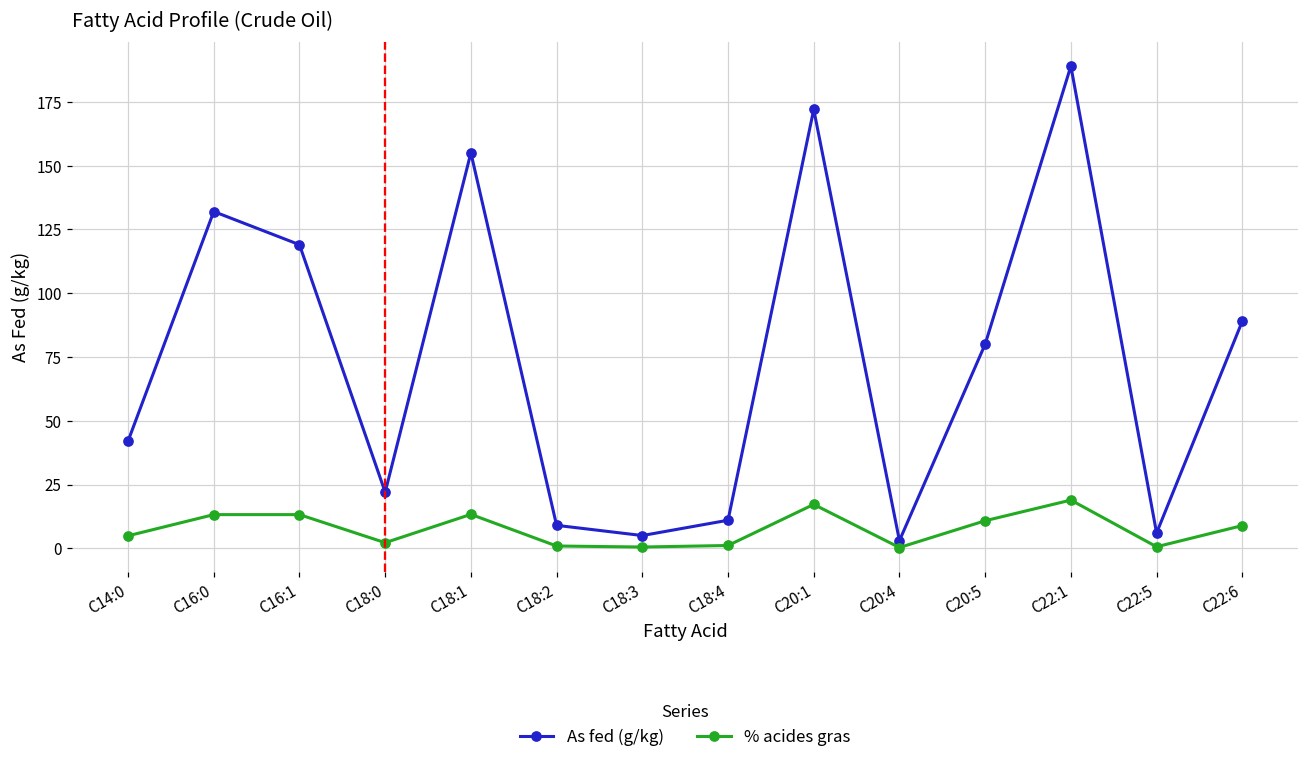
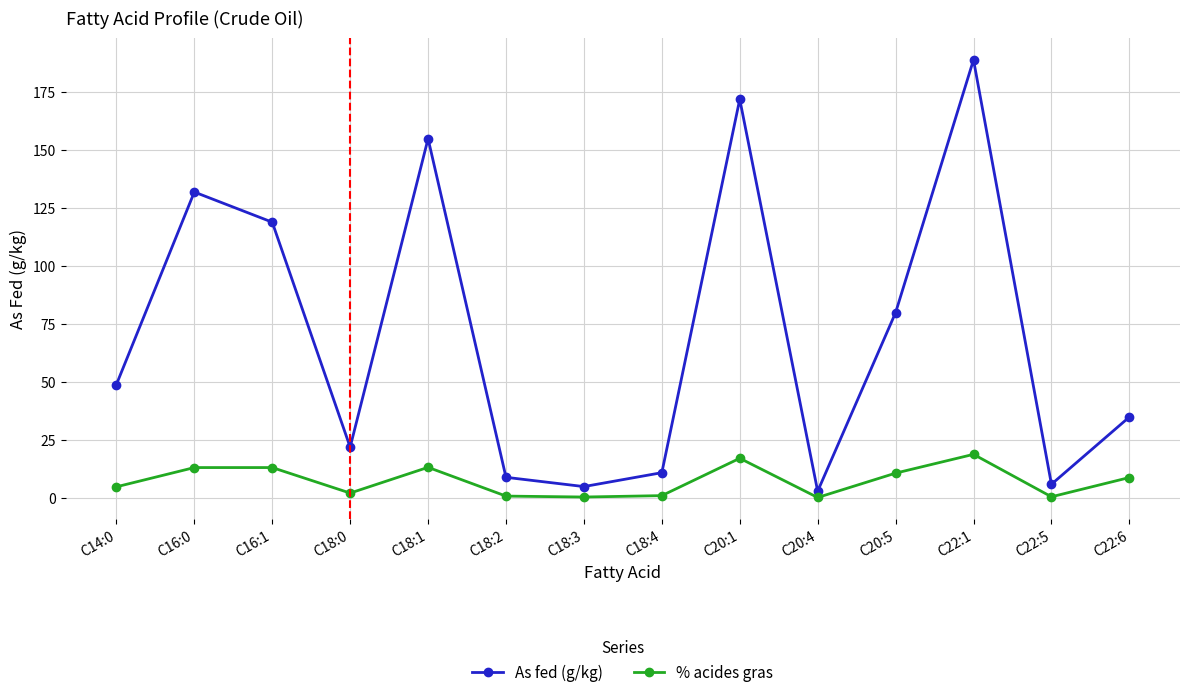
As fed (g/kg), C14:0: 42 -> 49
As fed (g/kg), C22:6: 89 -> 35
